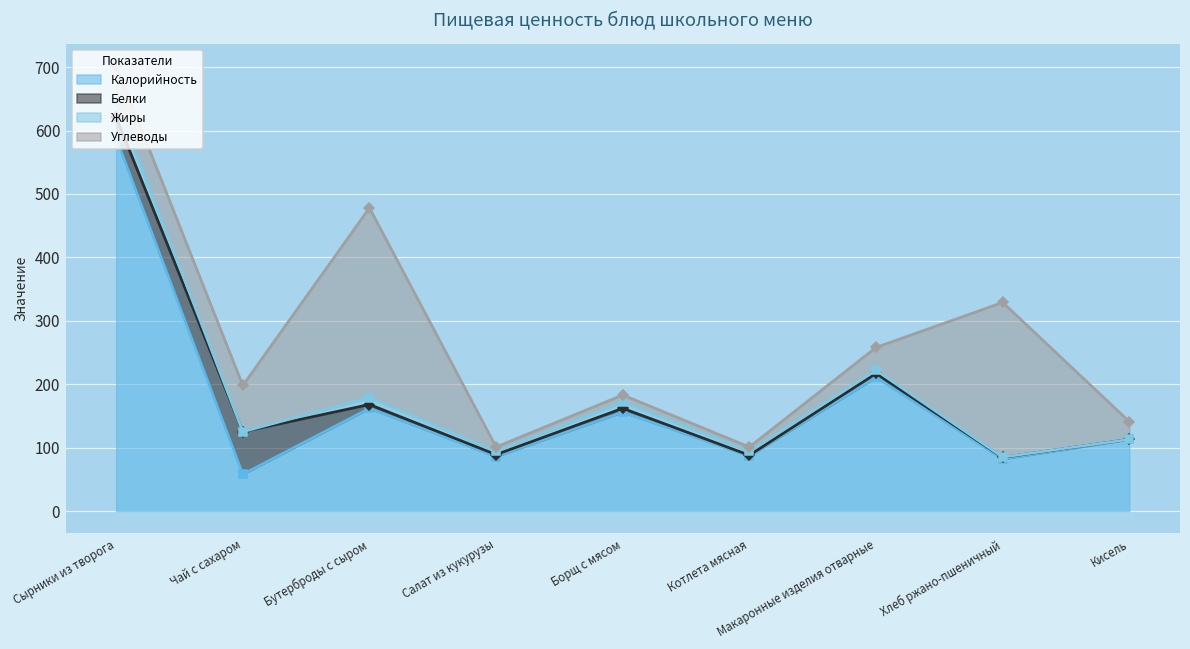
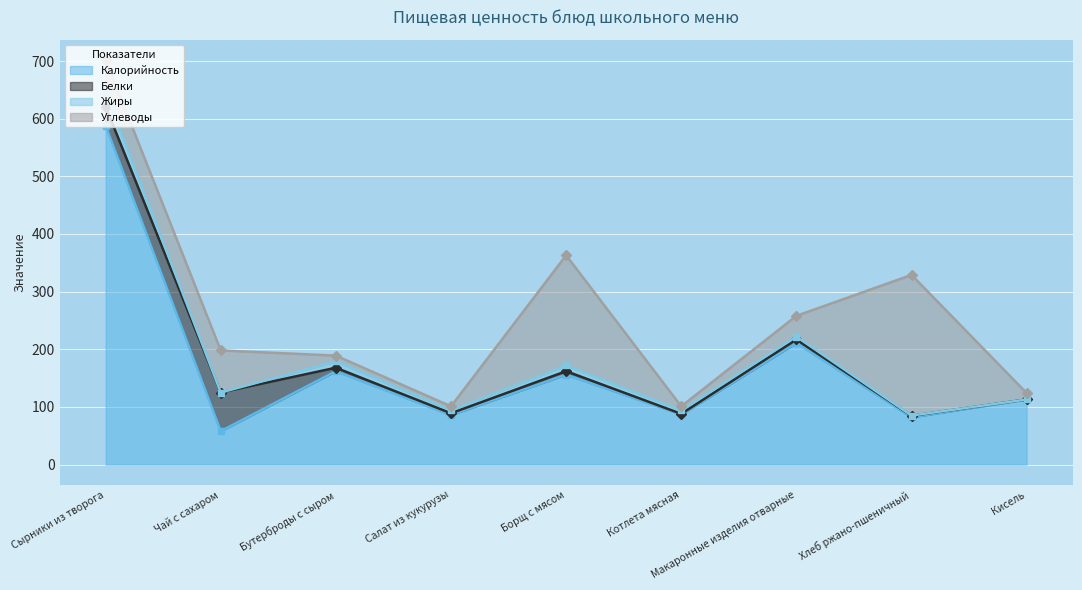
Углеводы, Бутерброды с сыром: 300 -> 10
Углеводы, Борщ с мясом: 10 -> 190
Углеводы, Кисель: 30 -> 10
